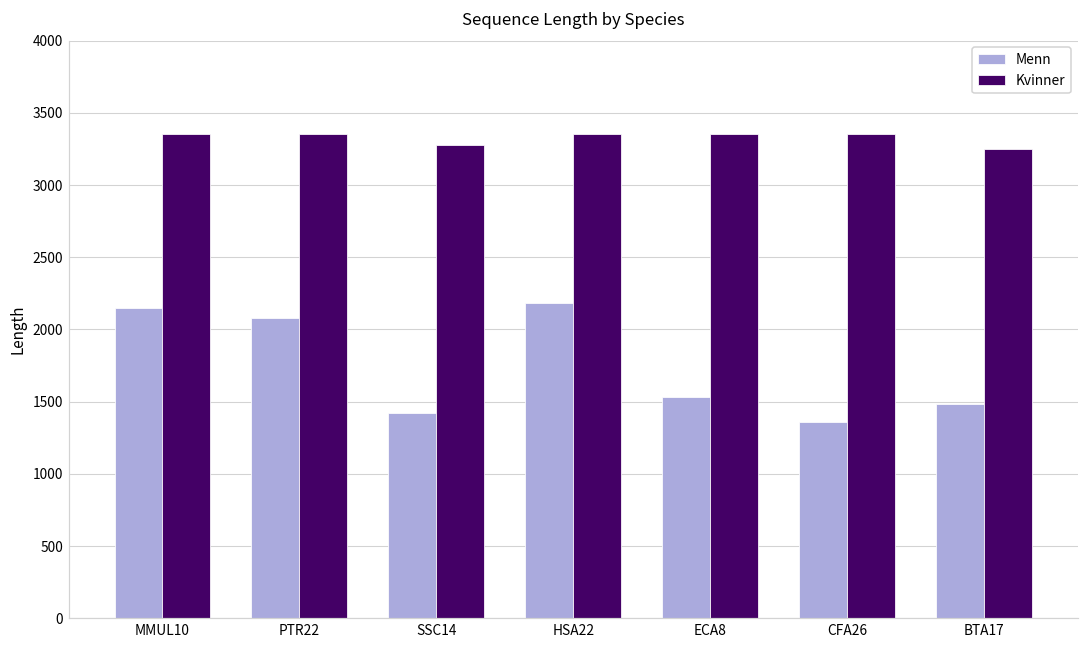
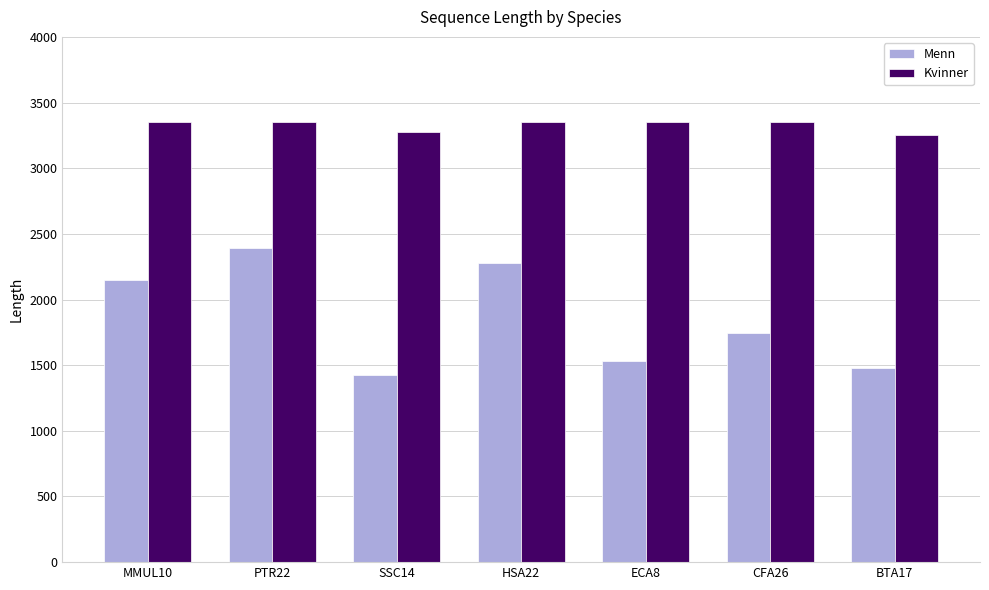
Menn, PTR22: 2080 -> 2390
Menn, HSA22: 2180 -> 2280
Menn, CFA26: 1360 -> 1740
